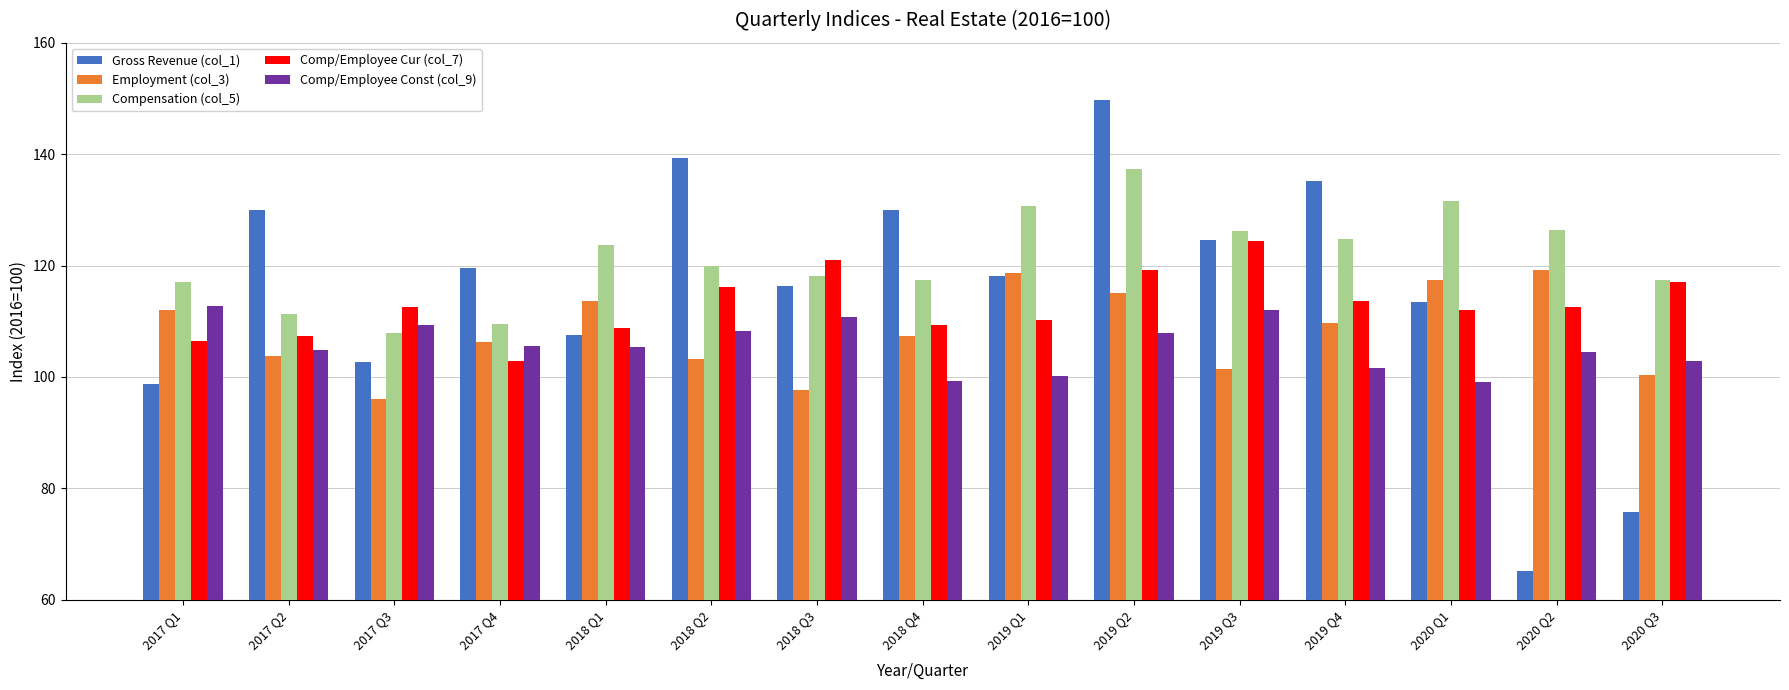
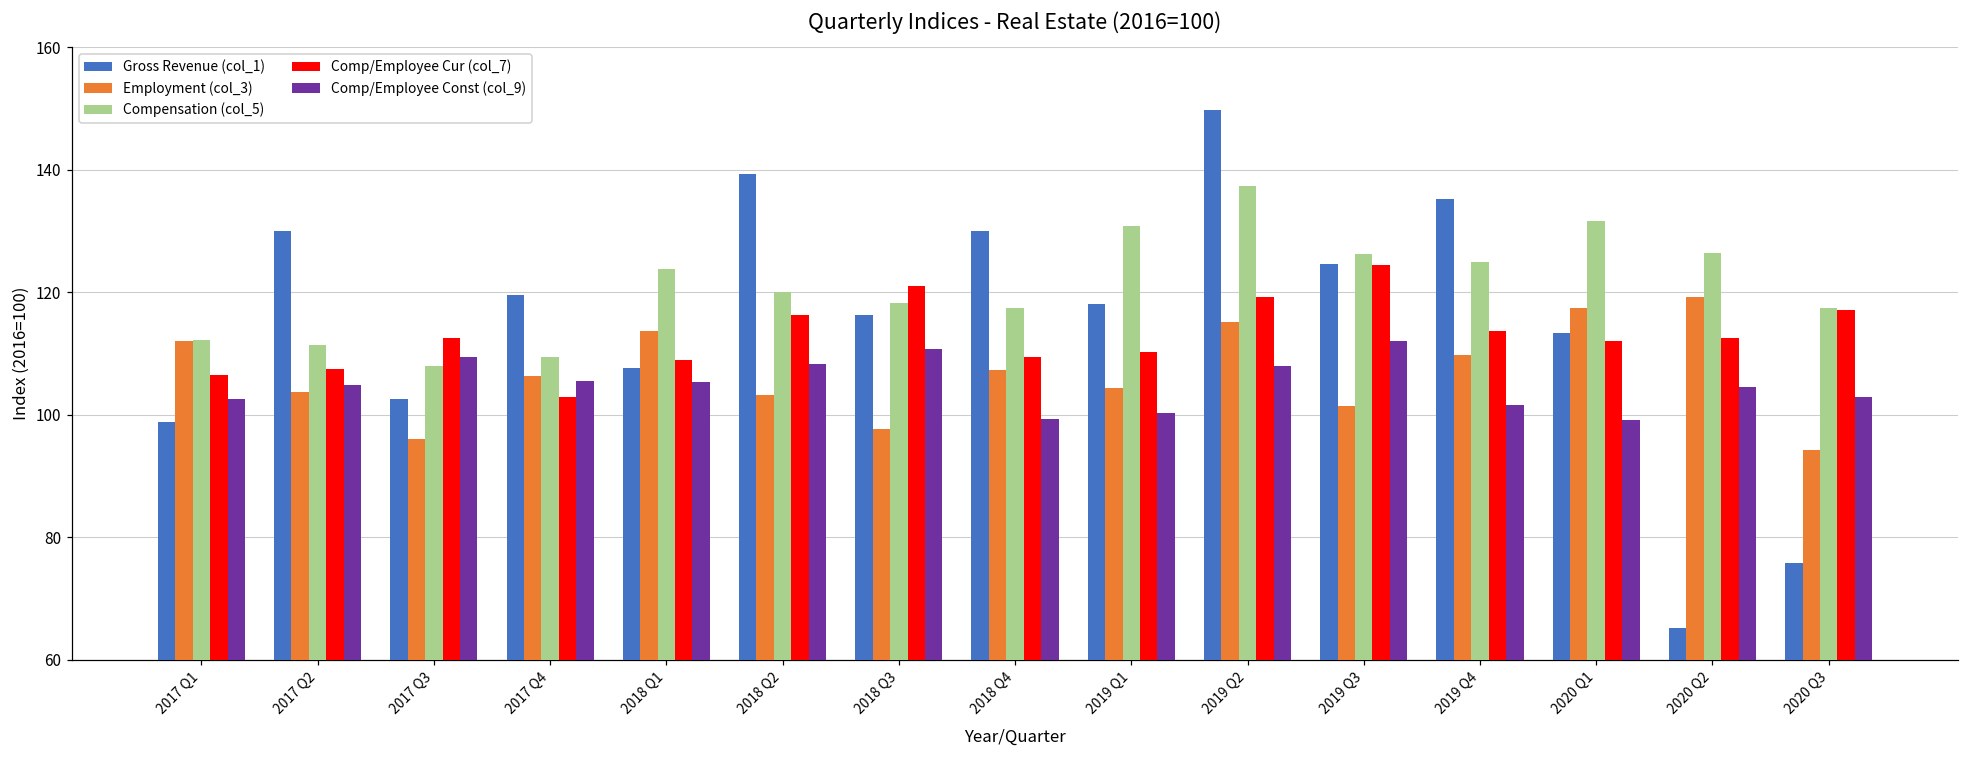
Compensation (col_5), 2017 Q1: 117 -> 112
Comp/Employee Const (col_9), 2017 Q1: 113 -> 102
Employment (col_3), 2019 Q1: 119 -> 104
Employment (col_3), 2020 Q3: 100 -> 94
